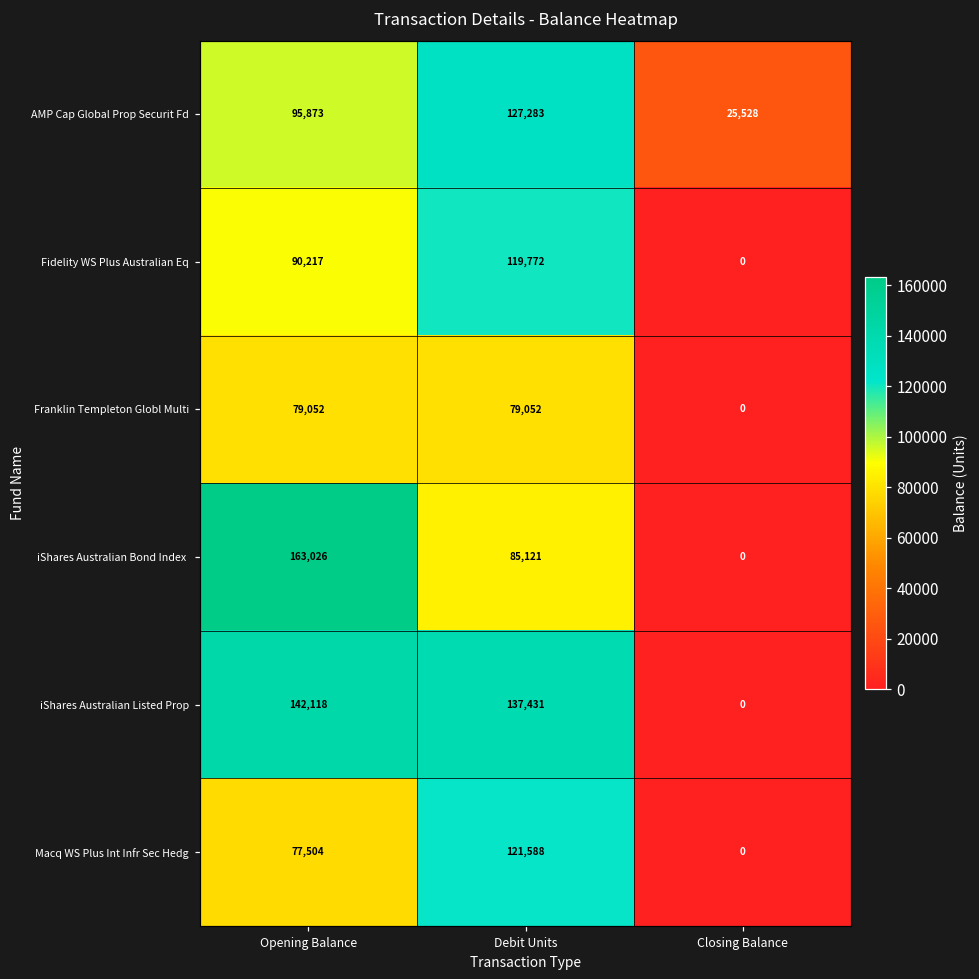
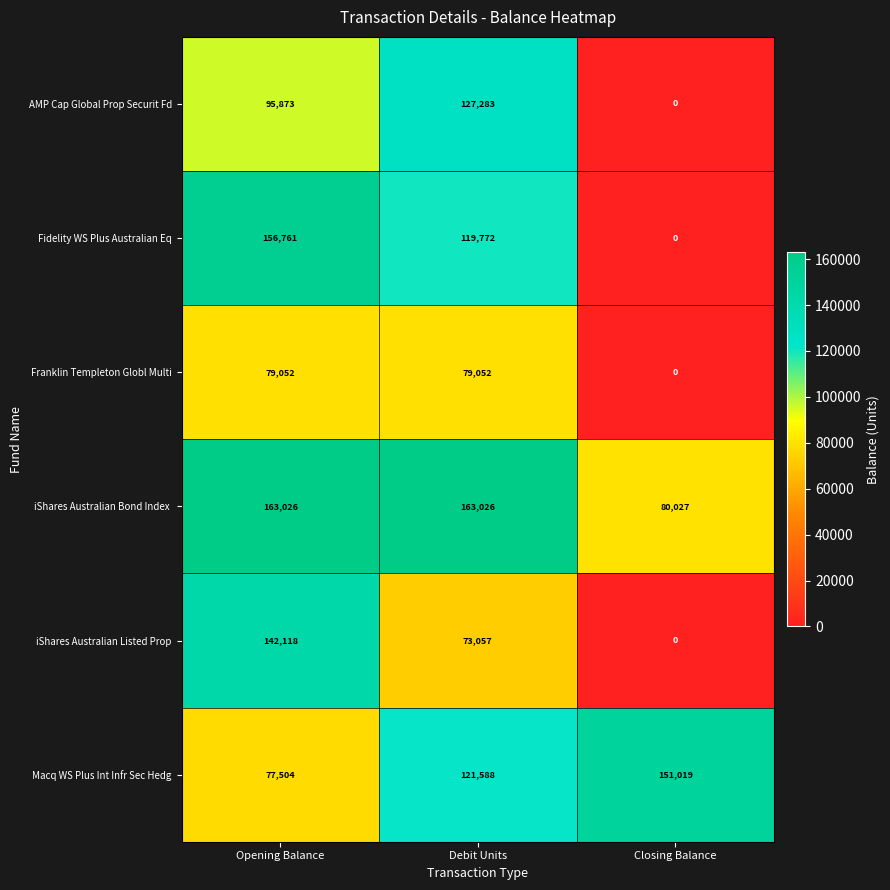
AMP Cap Global Prop Securit Fd, Closing Balance: 25,528 -> 0
Fidelity WS Plus Australian Eq, Opening Balance: 90,217 -> 156,761
iShares Australian Bond Index, Debit Units: 85,121 -> 163,026
iShares Australian Bond Index, Closing Balance: 0 -> 80,027
iShares Australian Listed Prop, Debit Units: 137,431 -> 73,057
Macq WS Plus Int Infr Sec Hedg, Closing Balance: 0 -> 151,019
